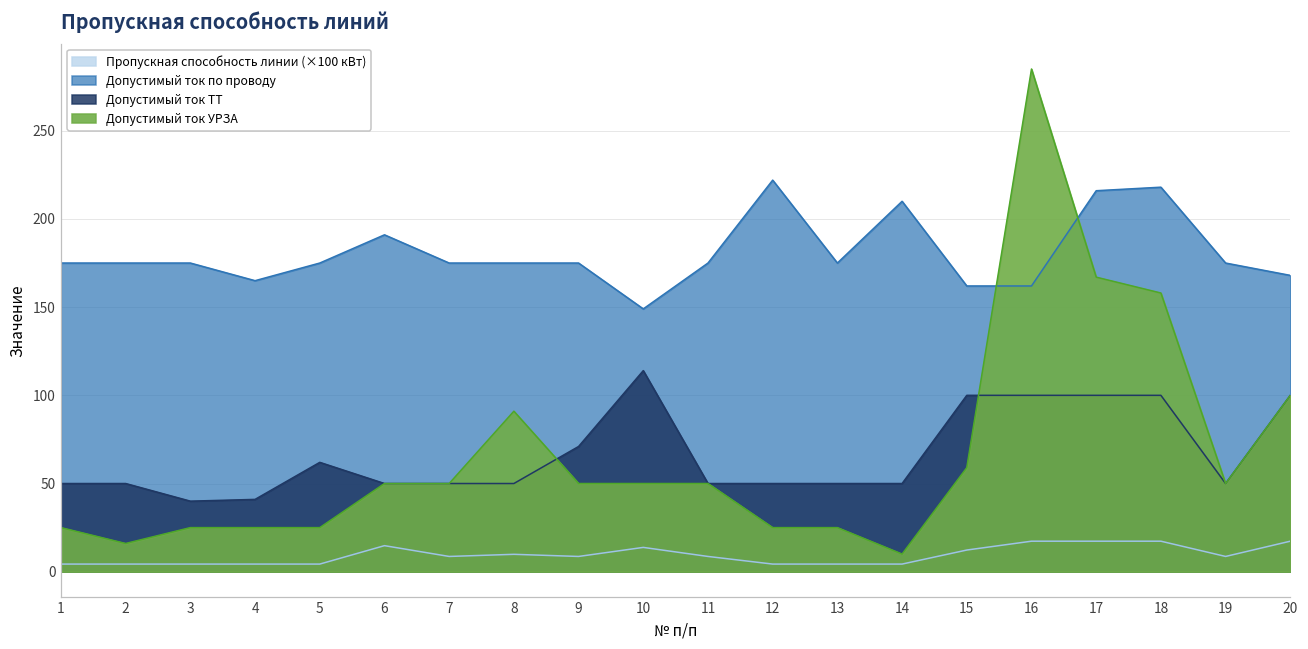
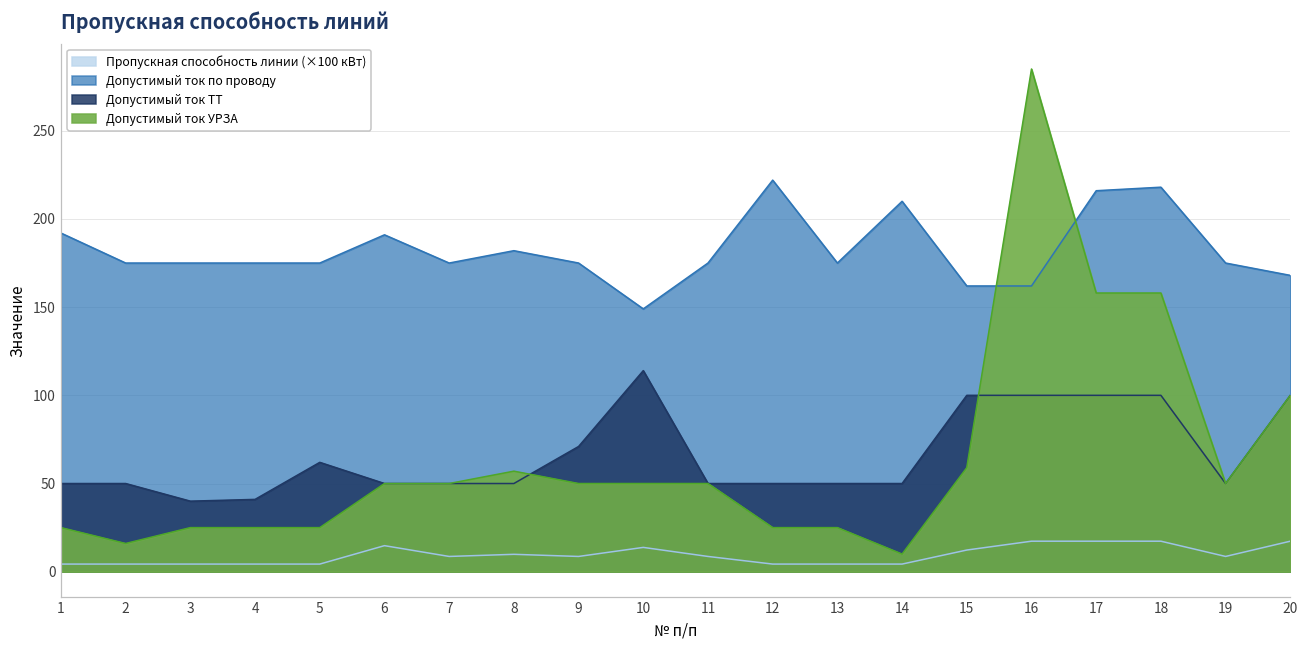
Допустимый ток по проводу, 1: 175 -> 192
Допустимый ток по проводу, 4: 165 -> 175
Допустимый ток по проводу, 8: 175 -> 182
Допустимый ток УРЗА, 8: 91 -> 57
Допустимый ток УРЗА, 17: 167 -> 158
